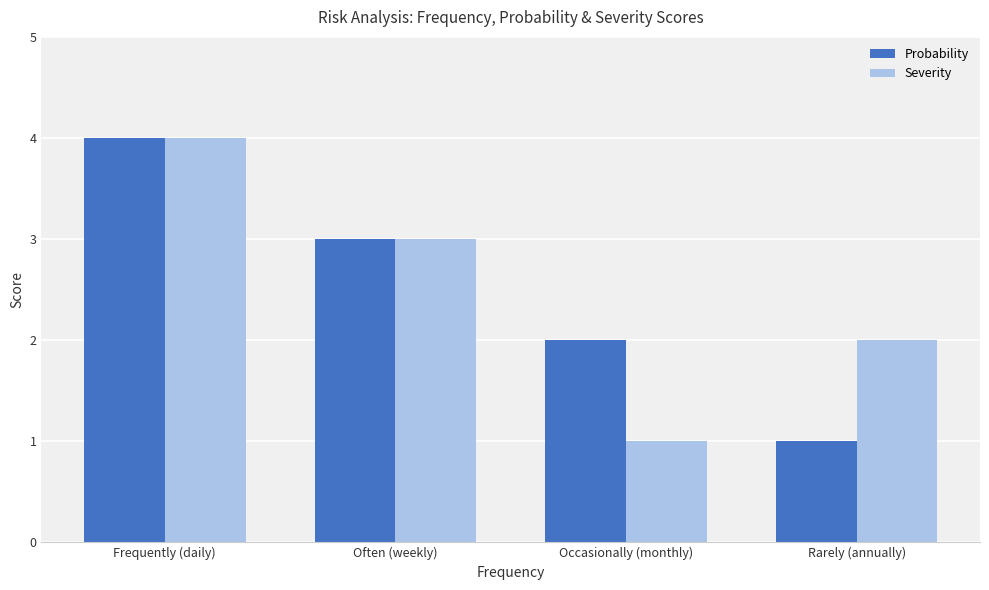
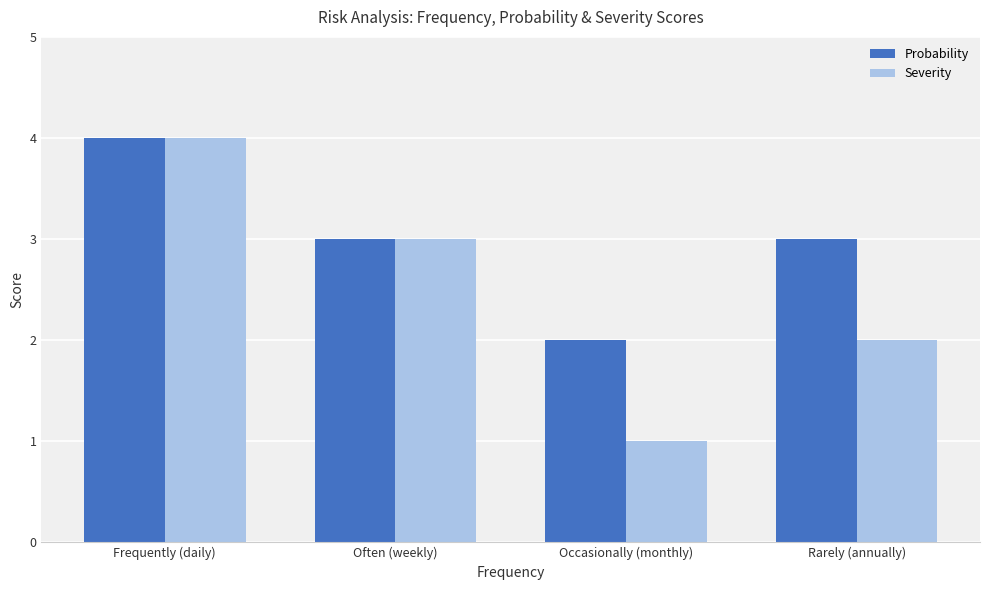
Probability, Rarely (annually): 1 -> 3
